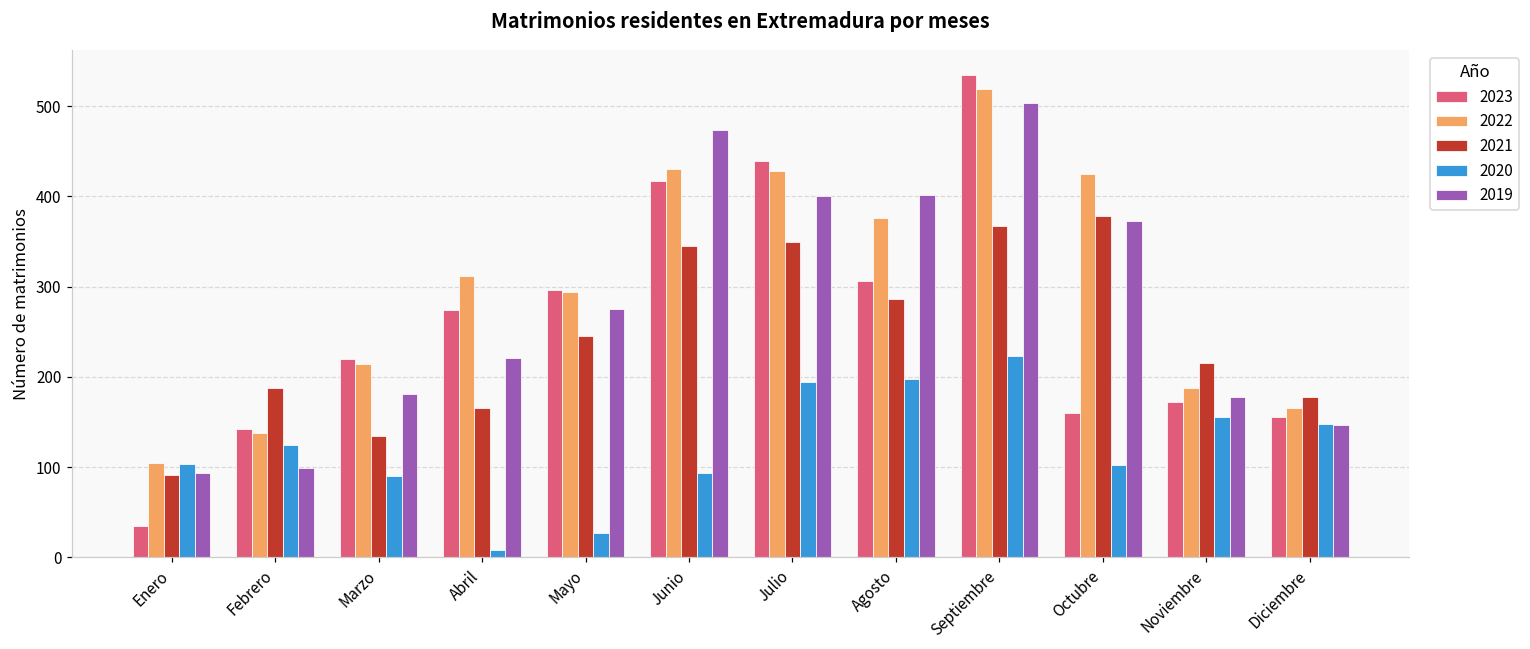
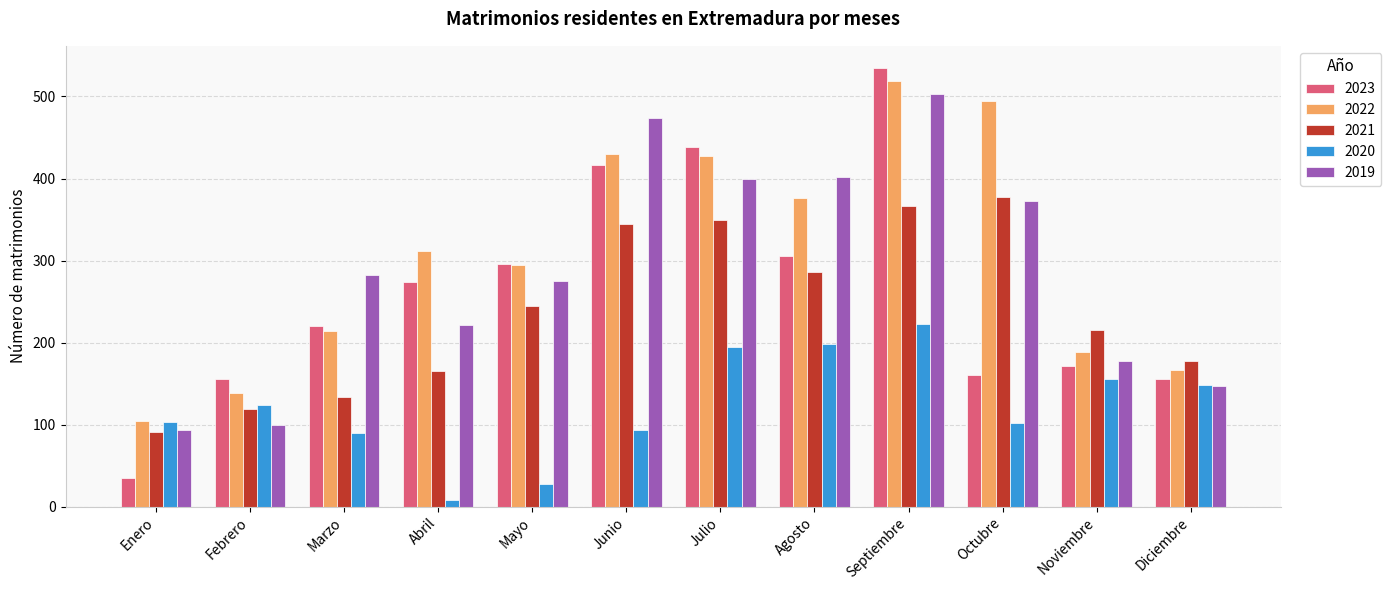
2023, Febrero: 140 -> 160
2021, Febrero: 190 -> 120
2019, Marzo: 180 -> 280
2022, Octubre: 430 -> 490
